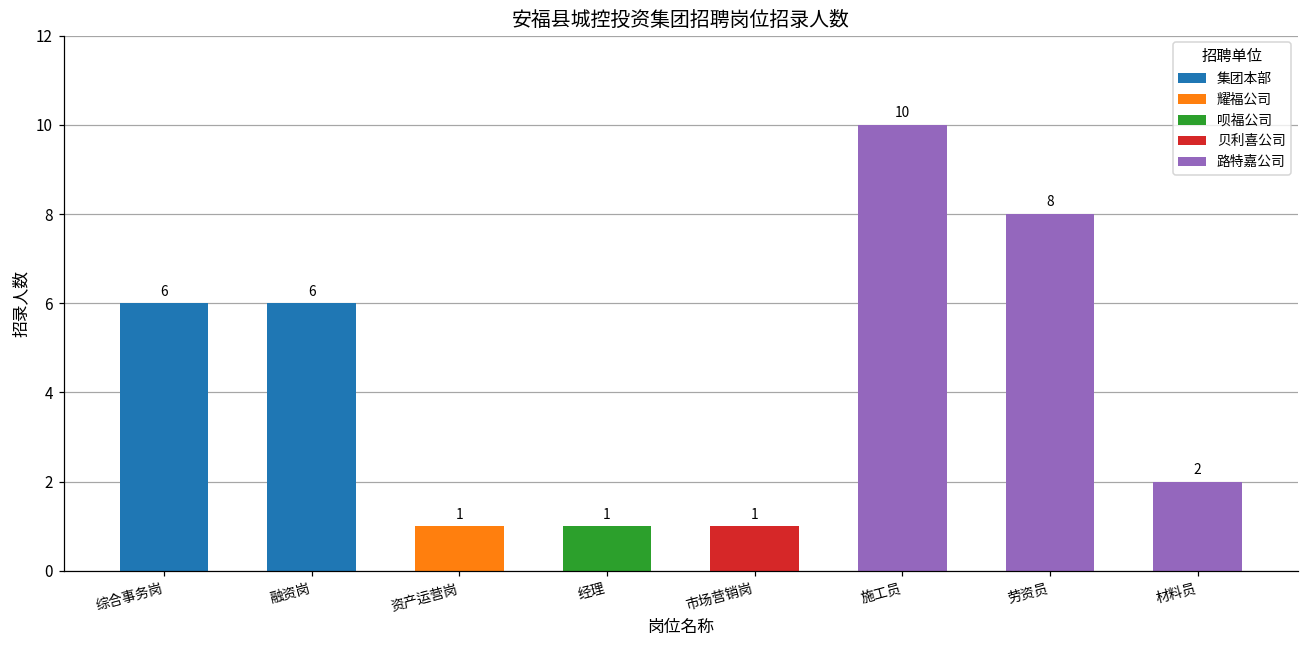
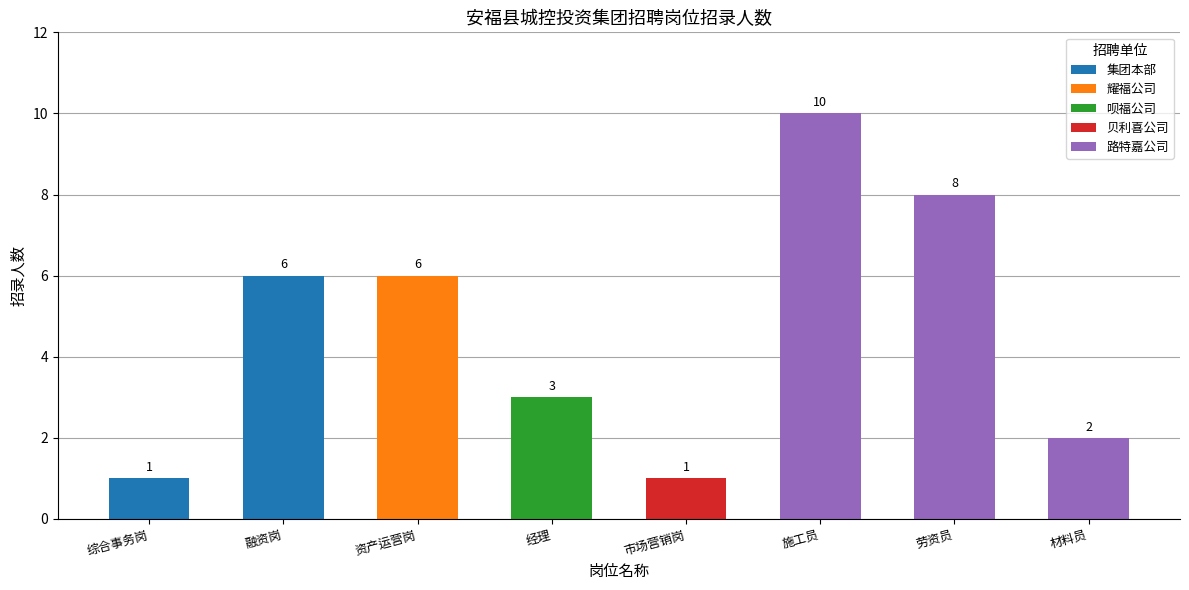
综合事务岗: 6 -> 1
资产运营岗: 1 -> 6
经理: 1 -> 3
